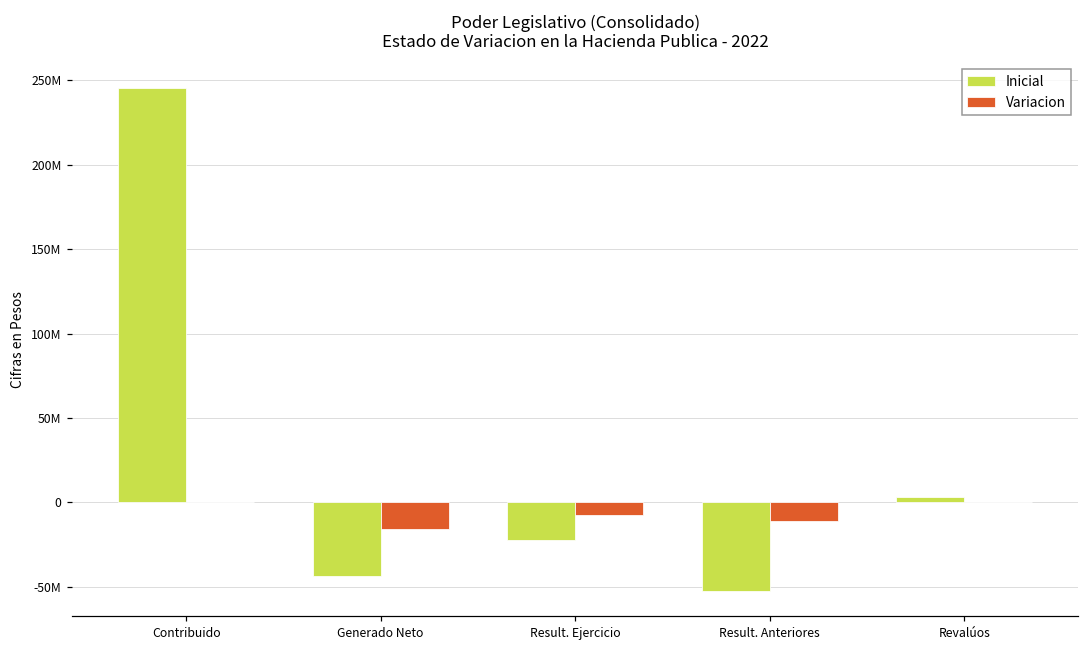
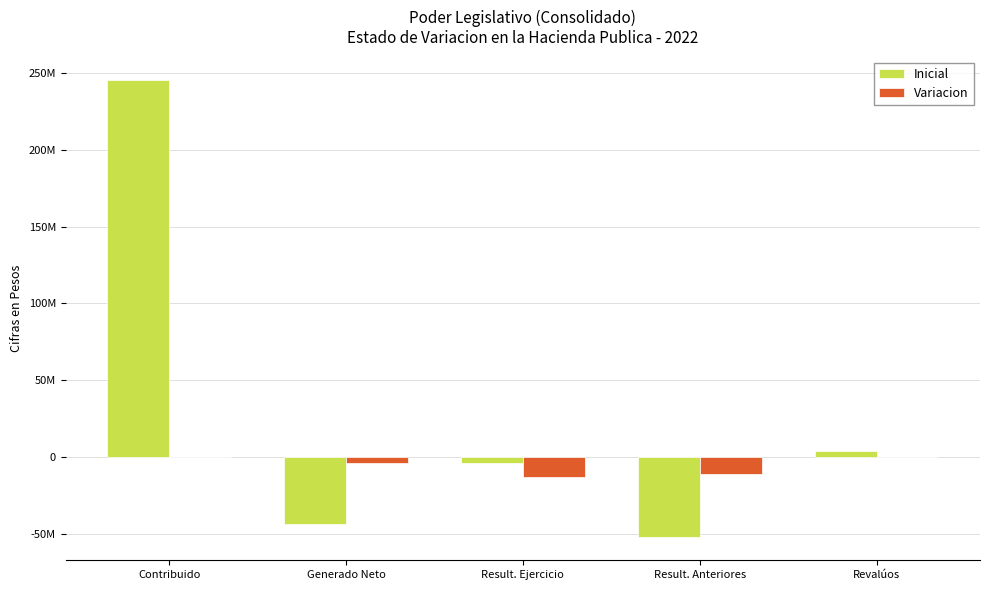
Variacion, Generado Neto: -16000000 -> -4000000
Inicial, Result. Ejercicio: -22000000 -> -4000000
Variacion, Result. Ejercicio: -7000000 -> -13000000
